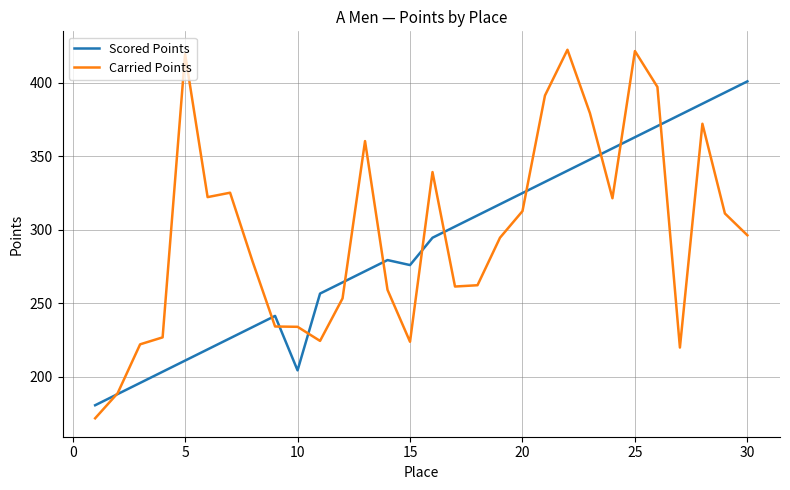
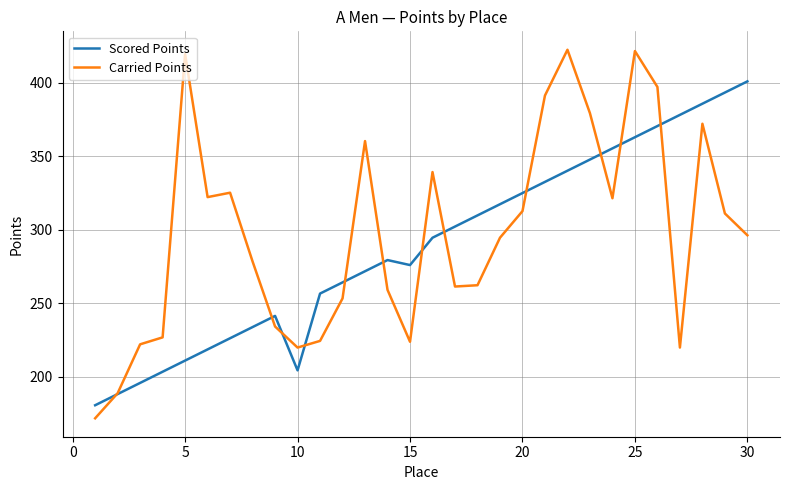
Carried Points, 10: 234 -> 220
